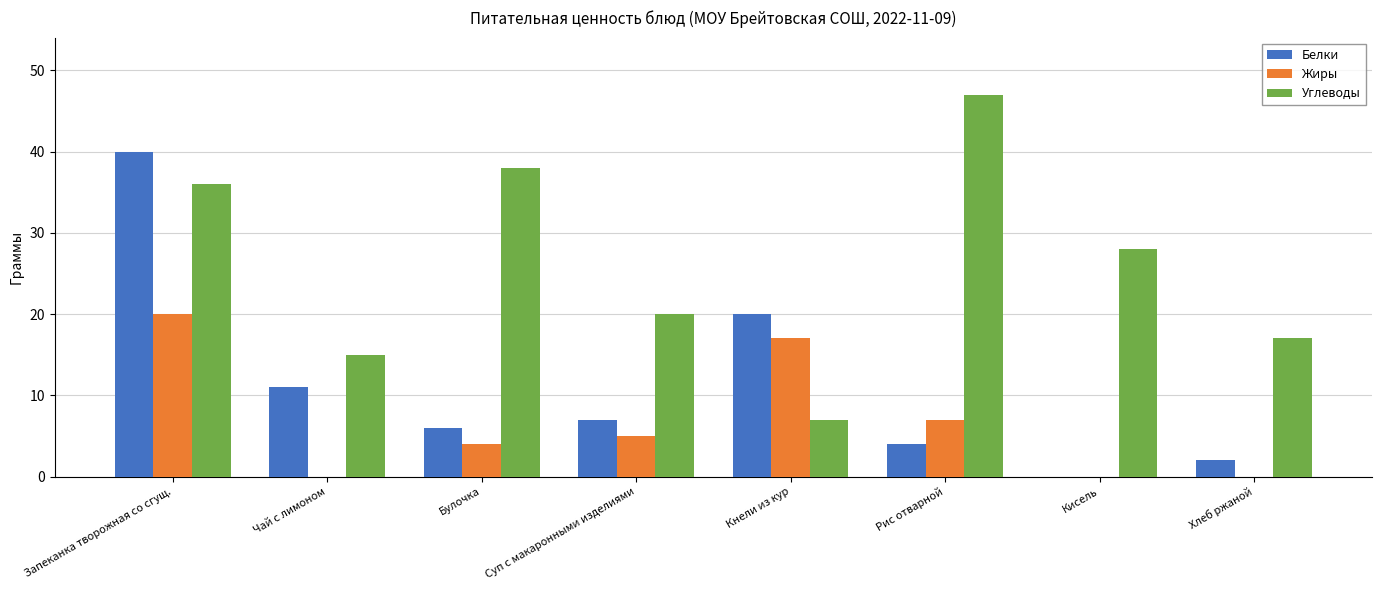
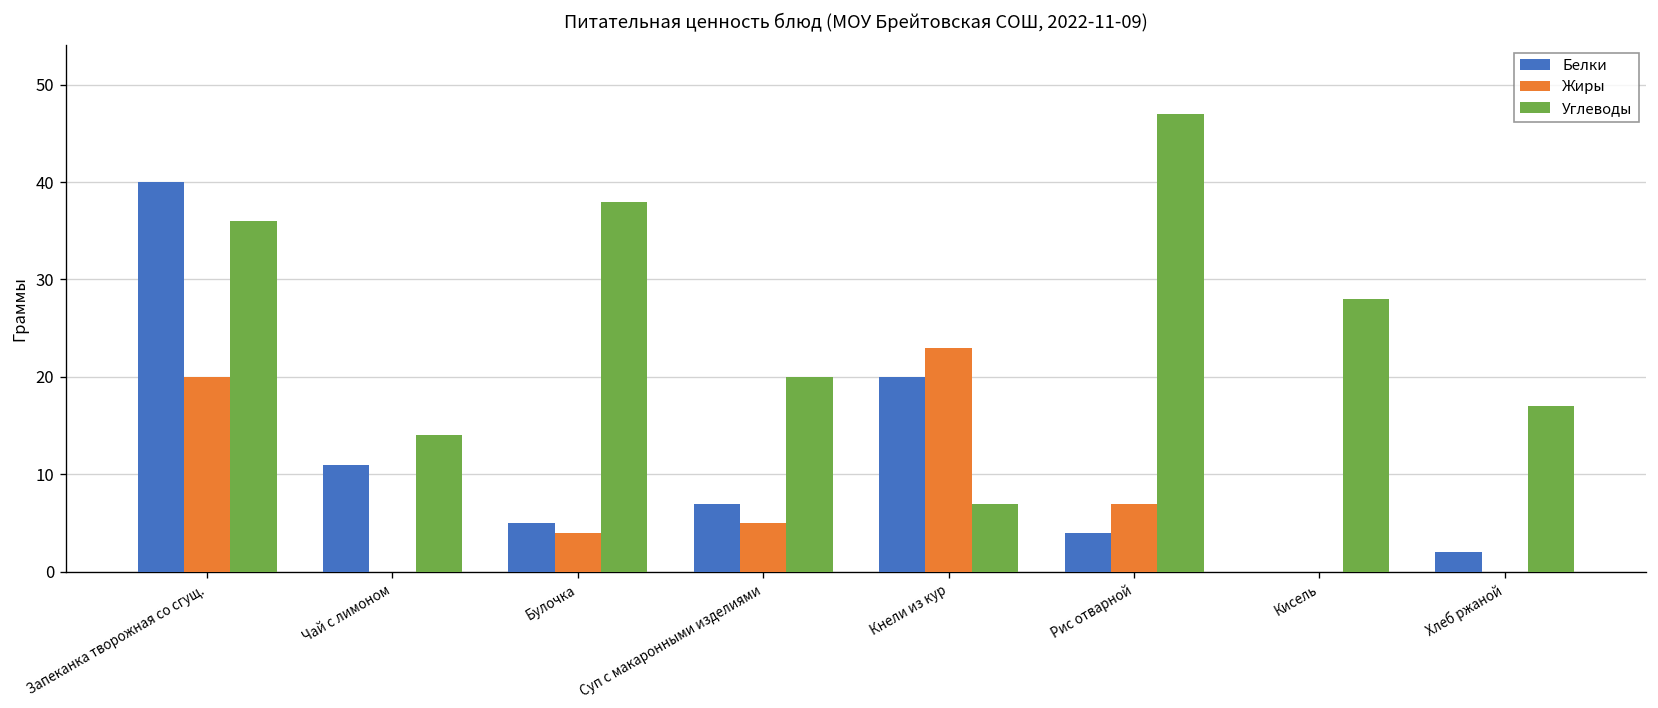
Углеводы, Чай с лимоном: 15 -> 14
Белки, Булочка: 6 -> 5
Жиры, Кнели из кур: 17 -> 23
